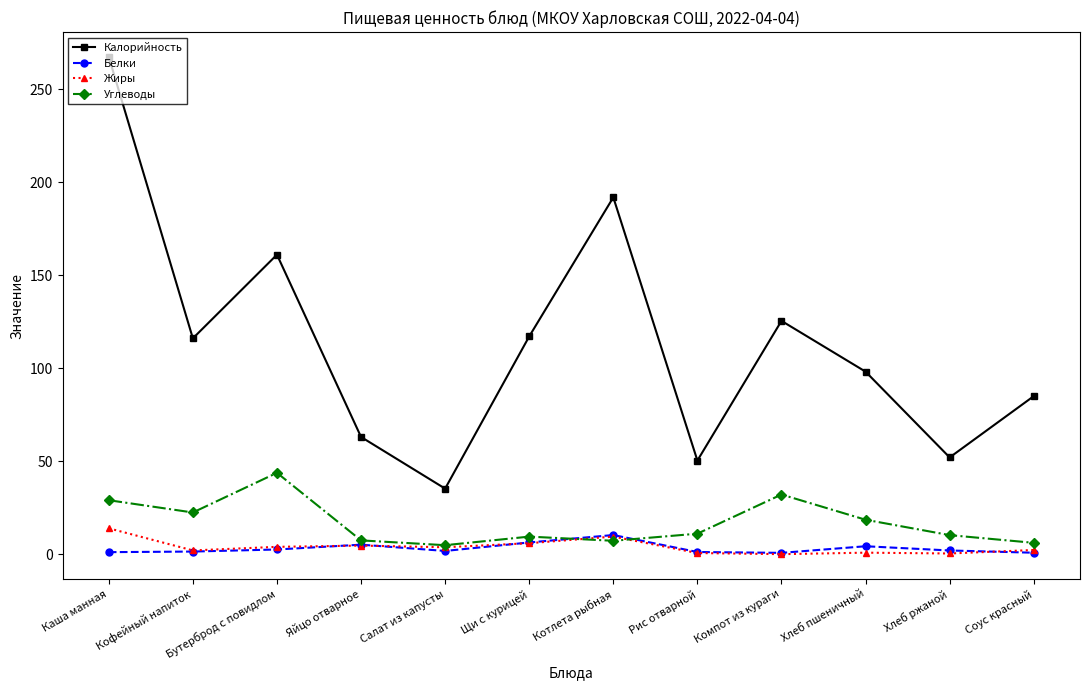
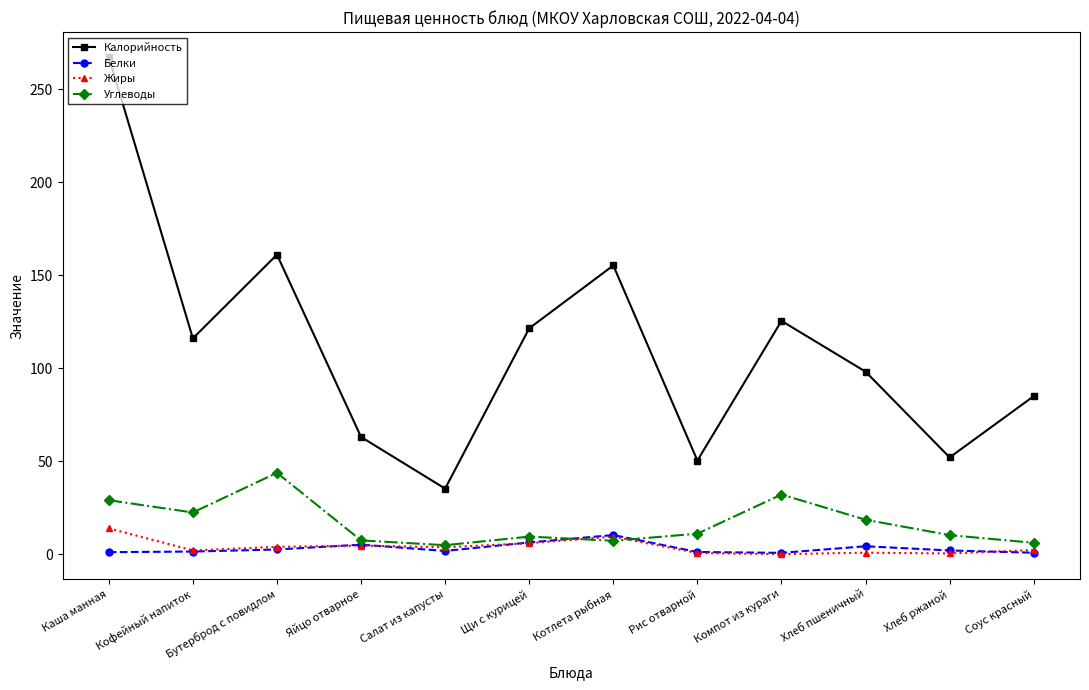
Калорийность, Щи с курицей: 117 -> 121
Калорийность, Котлета рыбная: 192 -> 155
